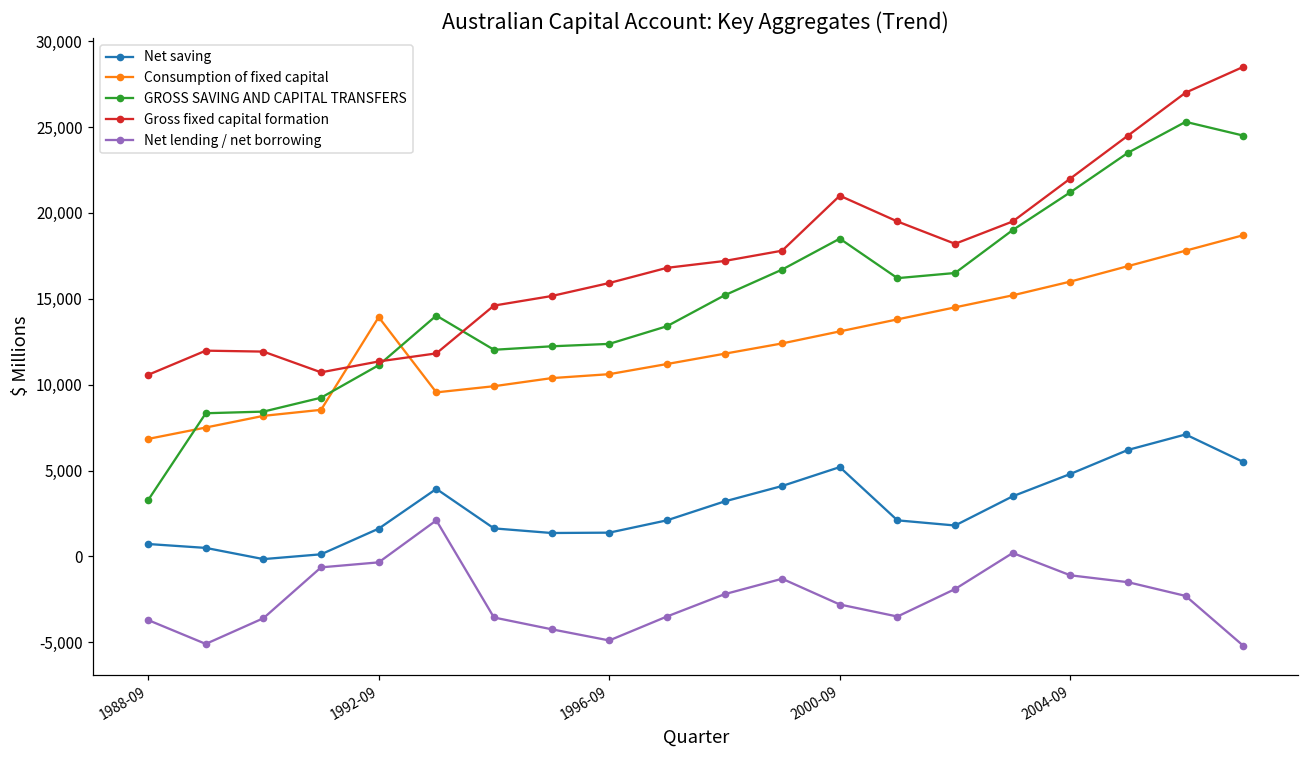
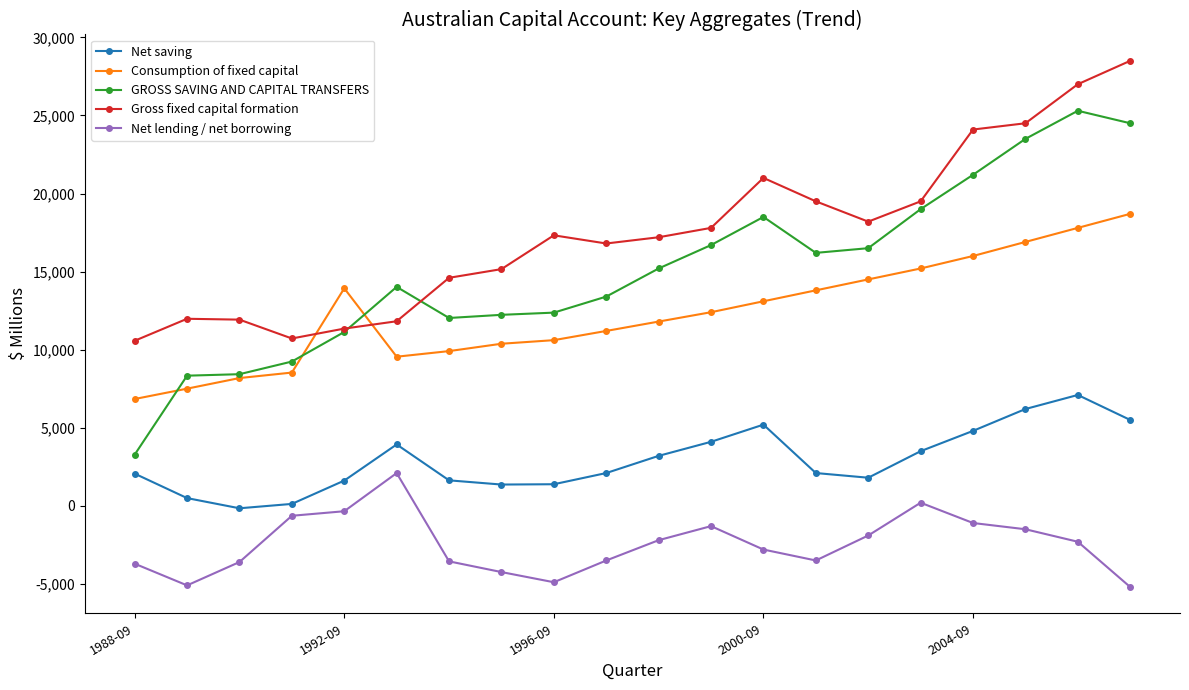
Net saving, 1988-09: 700 -> 2,100
Gross fixed capital formation, 1996-09: 15,900 -> 17,300
Gross fixed capital formation, 2004-09: 22,000 -> 24,100
